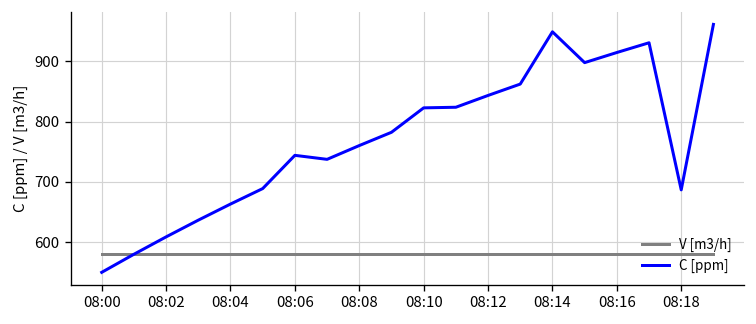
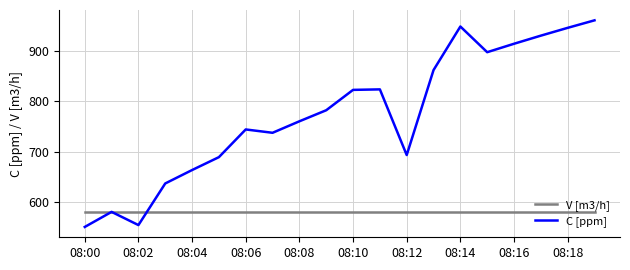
C [ppm], 08:02: 610 -> 550
C [ppm], 08:12: 840 -> 690
C [ppm], 08:18: 690 -> 950
